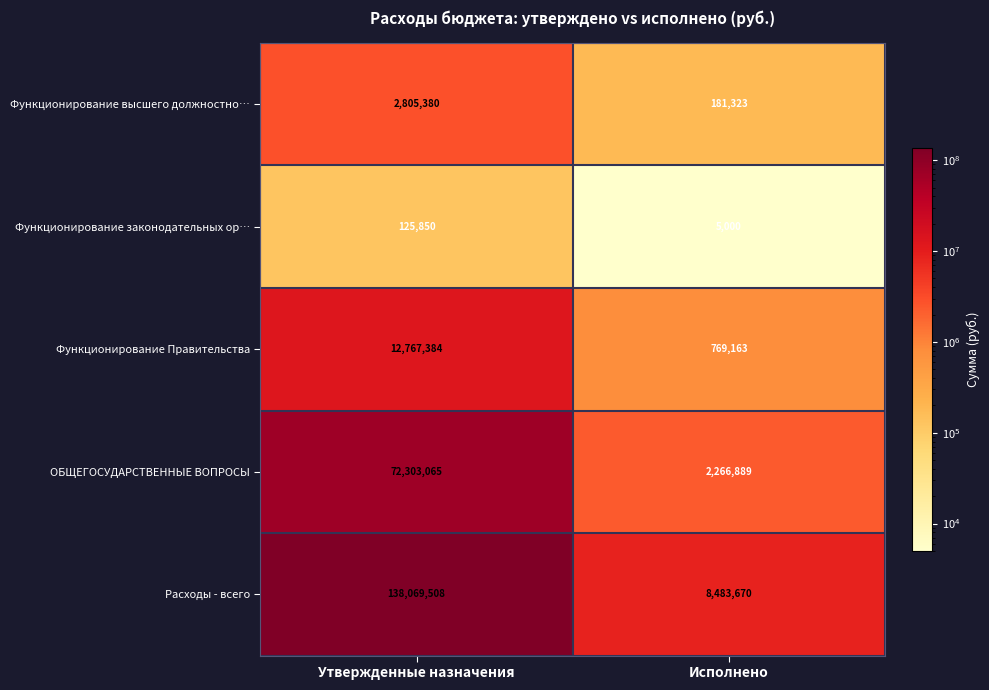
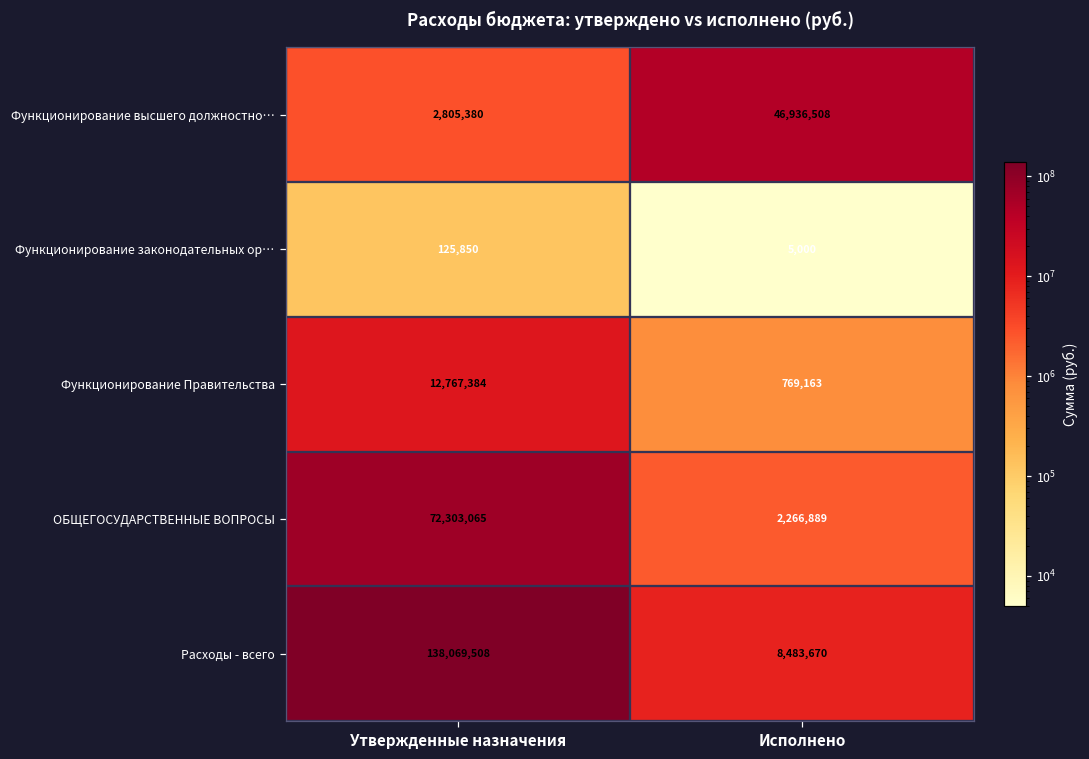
Функционирование высшего должностно…, Исполнено: 181,323 -> 46,936,508
